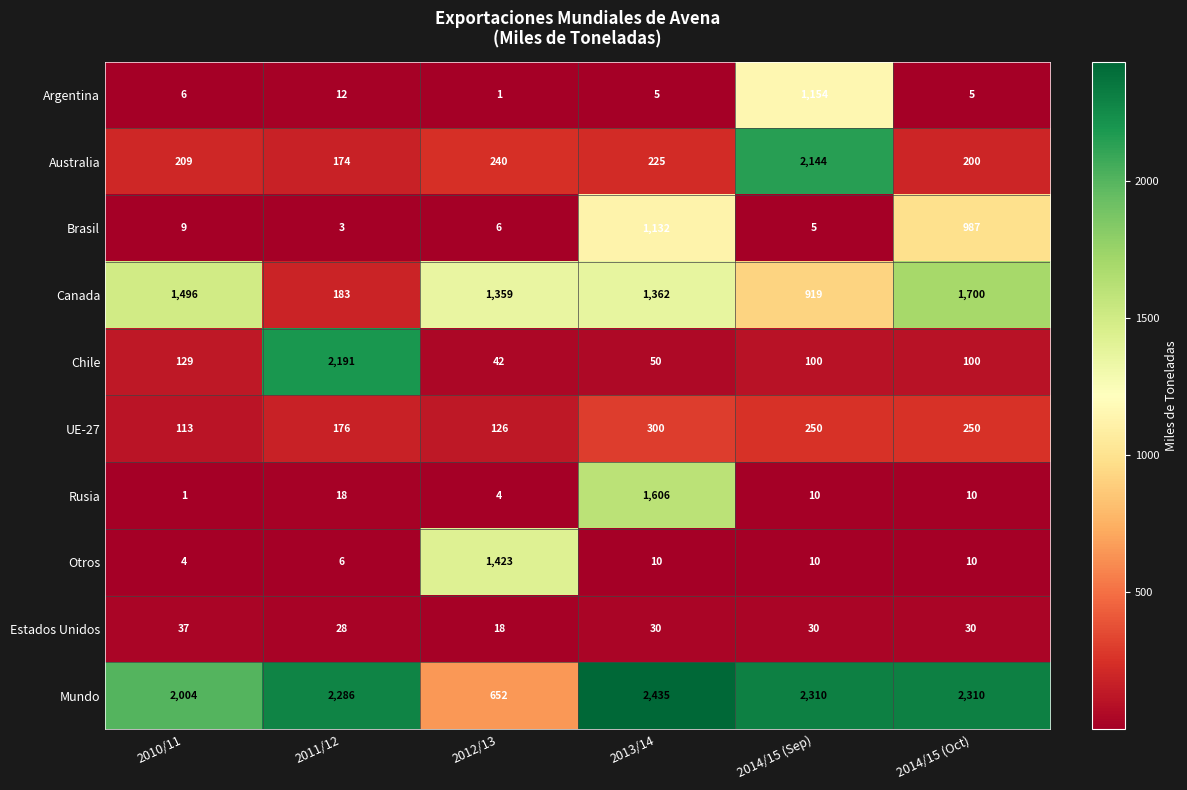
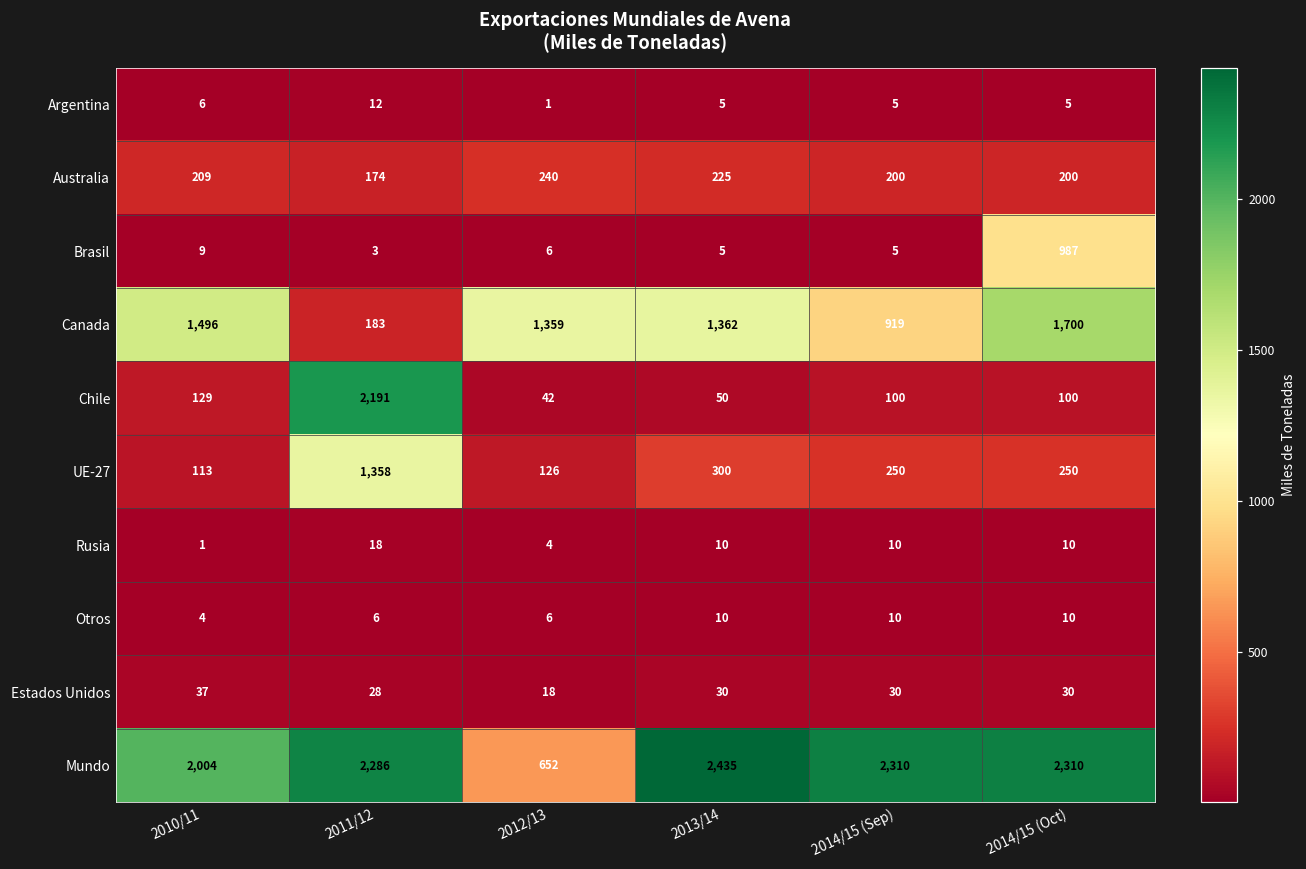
Argentina, 2014/15 (Sep): 1,154 -> 5
Australia, 2014/15 (Sep): 2,144 -> 200
Brasil, 2013/14: 1,132 -> 5
UE-27, 2011/12: 176 -> 1,358
Rusia, 2013/14: 1,606 -> 10
Otros, 2012/13: 1,423 -> 6
